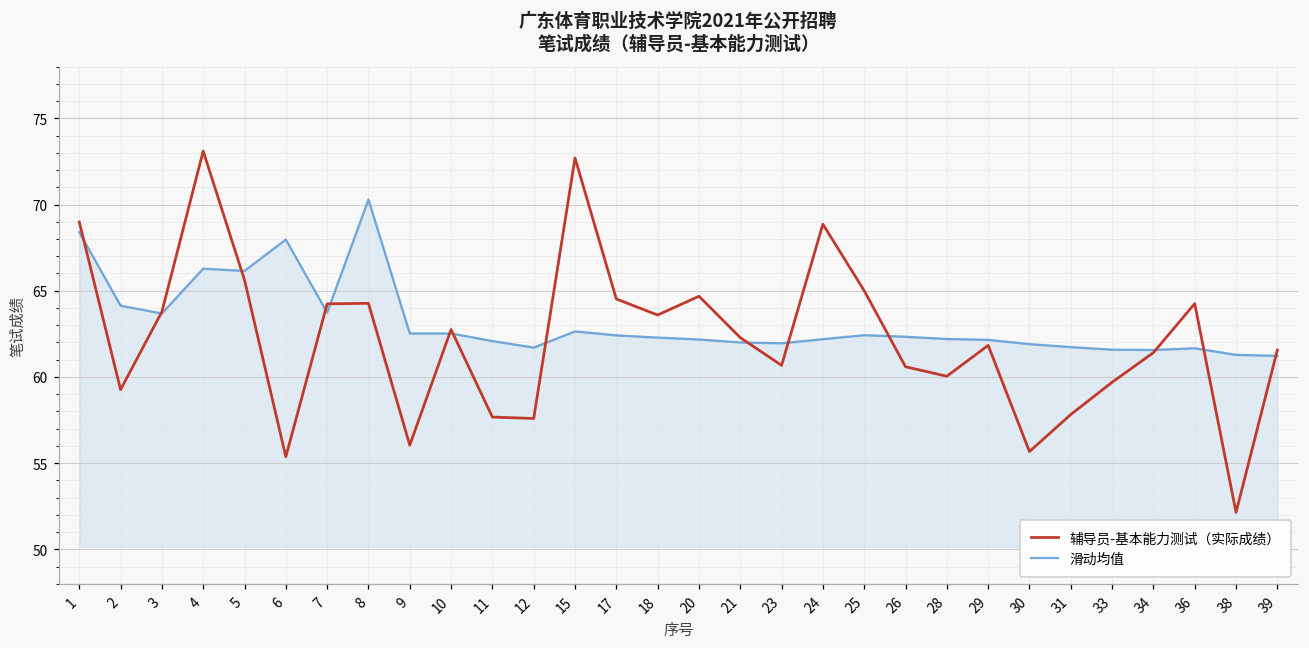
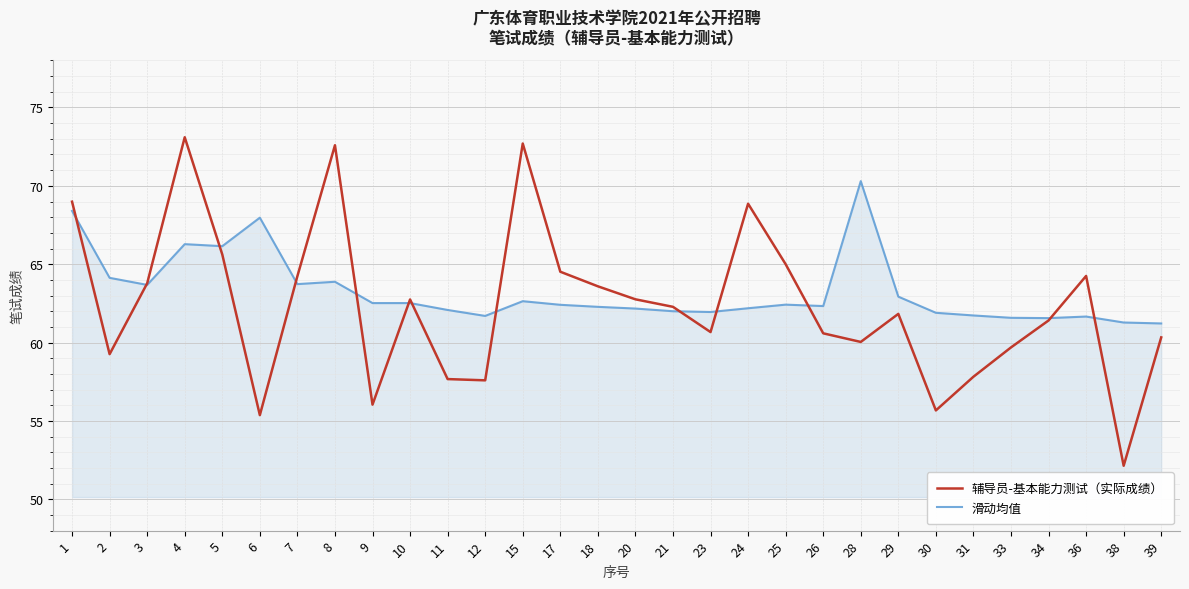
辅导员-基本能力测试（实际成绩）, 8: 64.3 -> 72.6
滑动均值, 8: 70.3 -> 63.9
辅导员-基本能力测试（实际成绩）, 20: 64.7 -> 62.8
滑动均值, 28: 62.2 -> 70.3
滑动均值, 29: 62.2 -> 62.9
辅导员-基本能力测试（实际成绩）, 39: 61.6 -> 60.3
